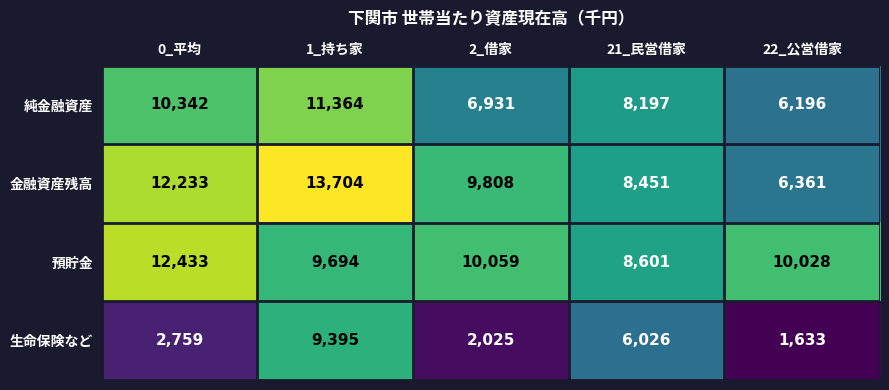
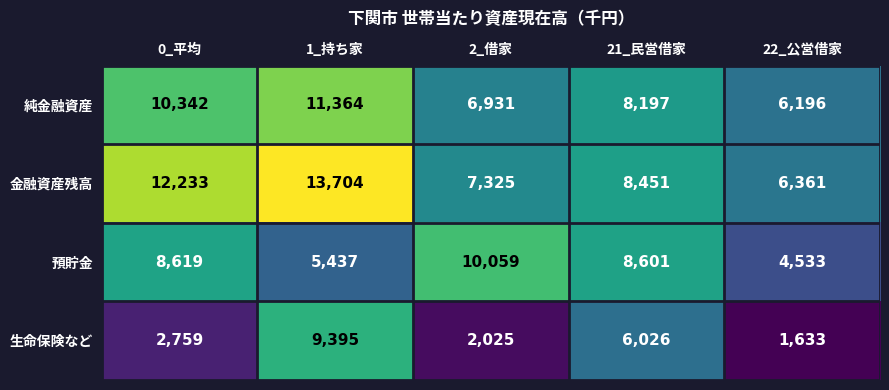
金融資産残高, 2_借家: 9,808 -> 7,325
預貯金, 0_平均: 12,433 -> 8,619
預貯金, 1_持ち家: 9,694 -> 5,437
預貯金, 22_公営借家: 10,028 -> 4,533
